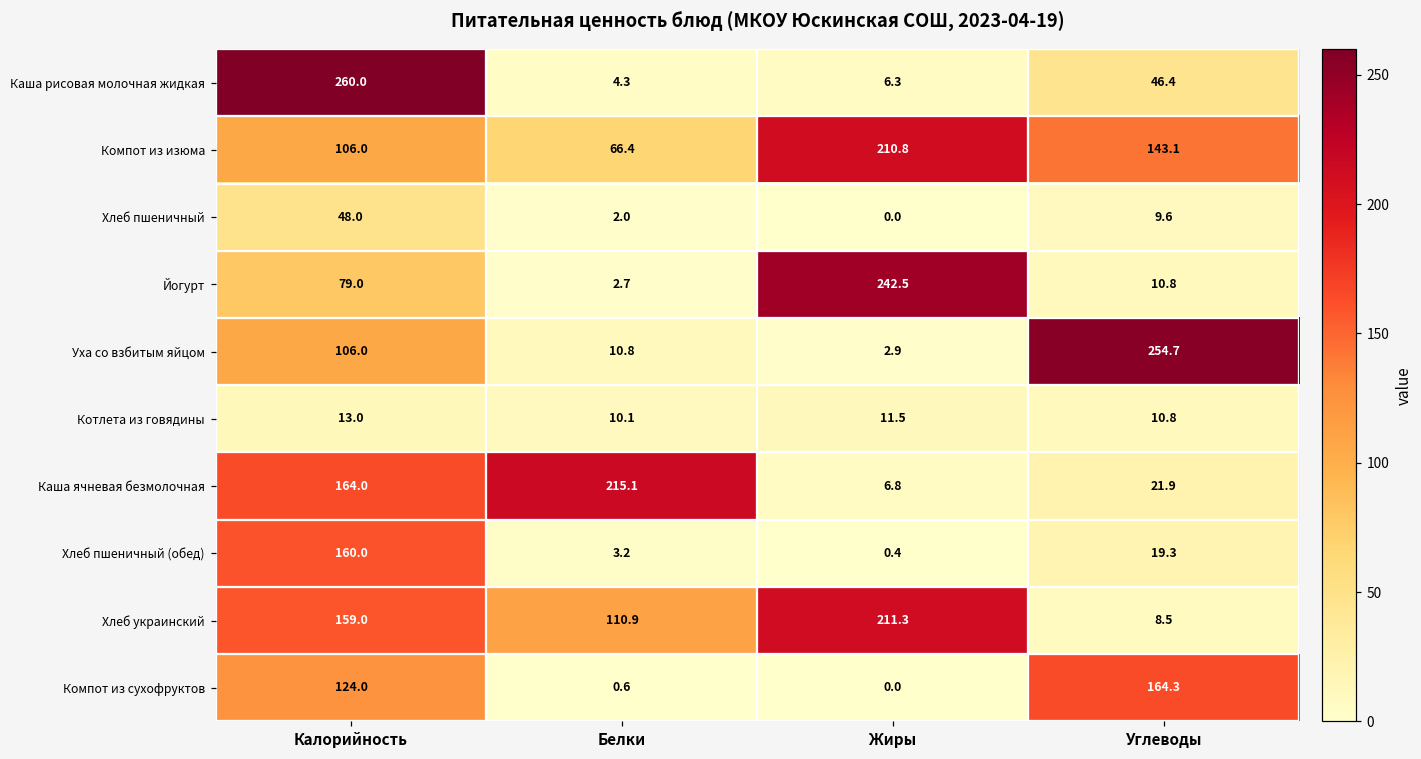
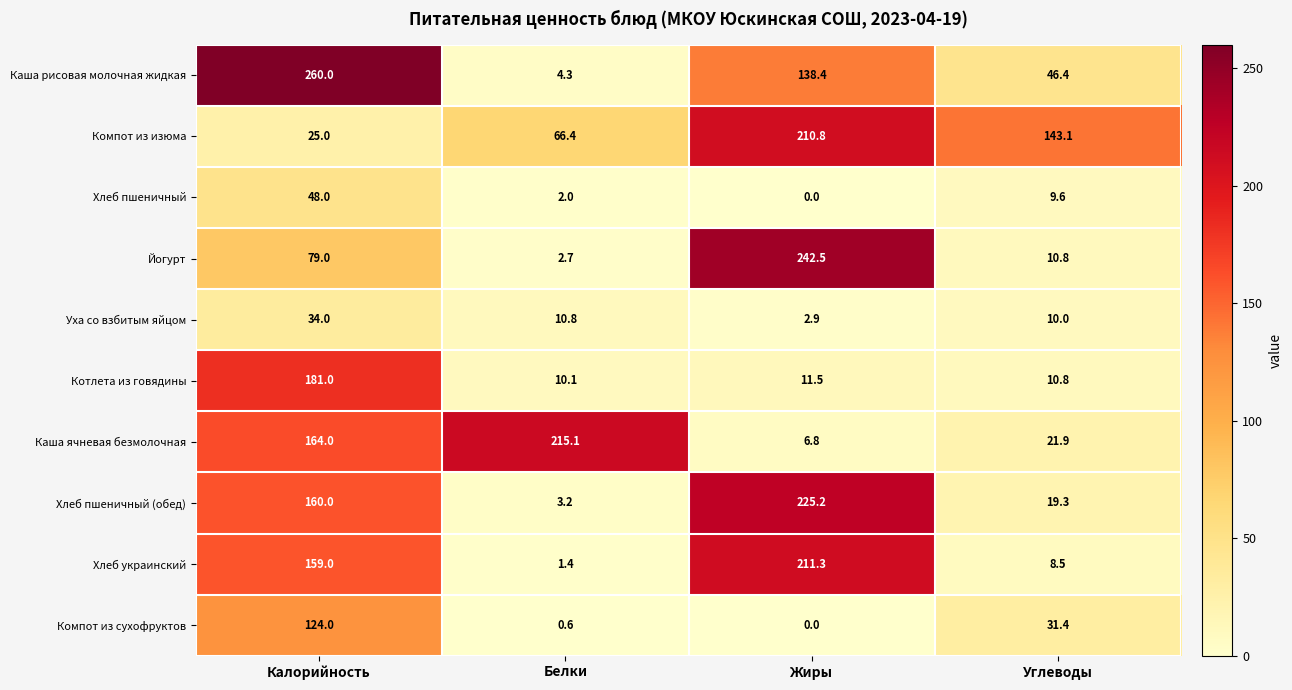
Каша рисовая молочная жидкая, Жиры: 6.3 -> 138.4
Компот из изюма, Калорийность: 106.0 -> 25.0
Уха со взбитым яйцом, Калорийность: 106.0 -> 34.0
Уха со взбитым яйцом, Углеводы: 254.7 -> 10.0
Котлета из говядины, Калорийность: 13.0 -> 181.0
Хлеб пшеничный (обед), Жиры: 0.4 -> 225.2
Хлеб украинский, Белки: 110.9 -> 1.4
Компот из сухофруктов, Углеводы: 164.3 -> 31.4
